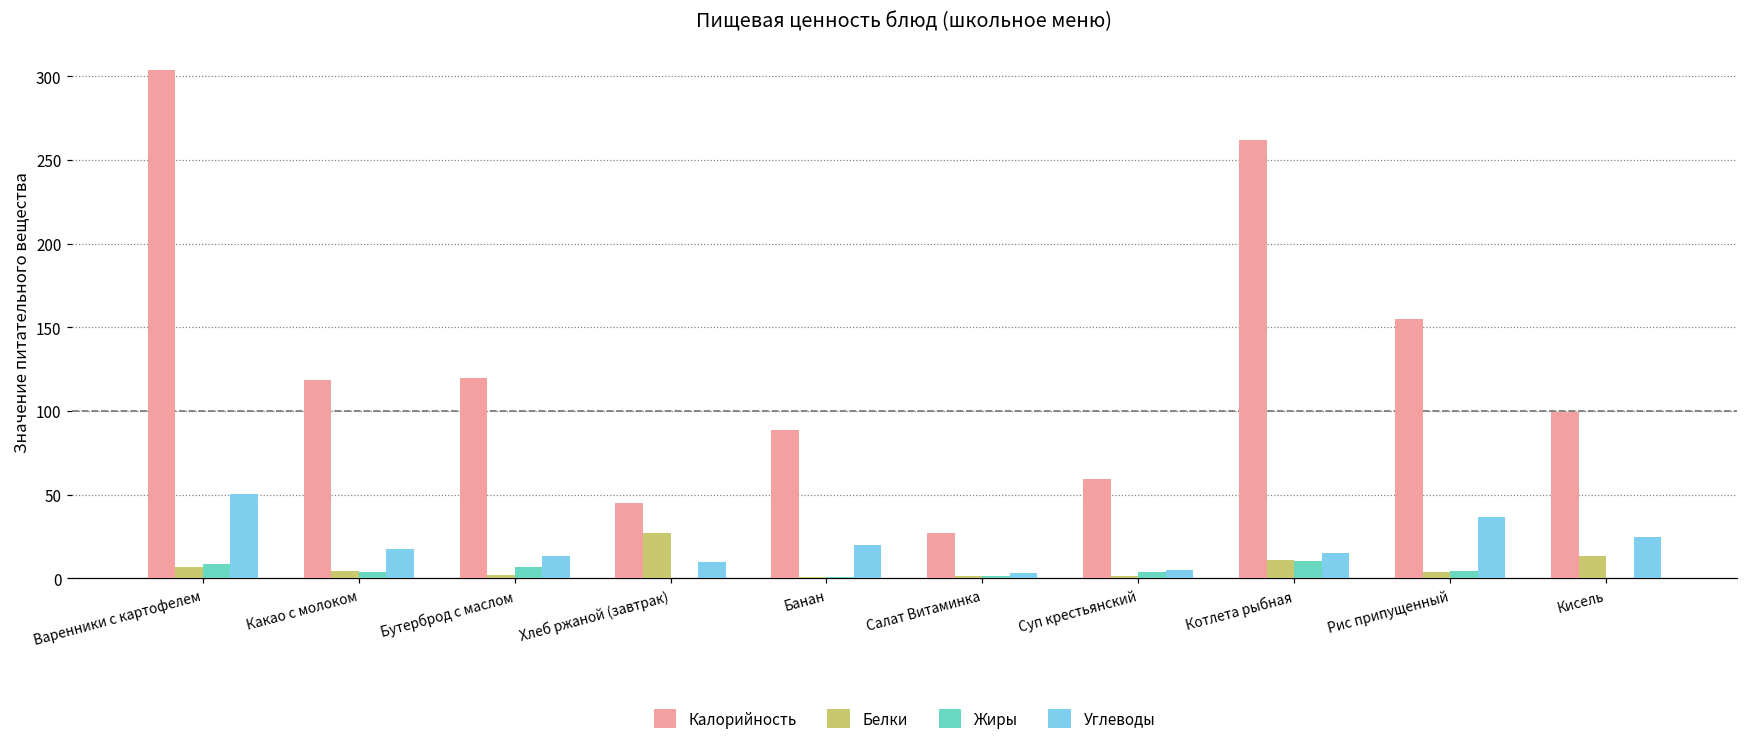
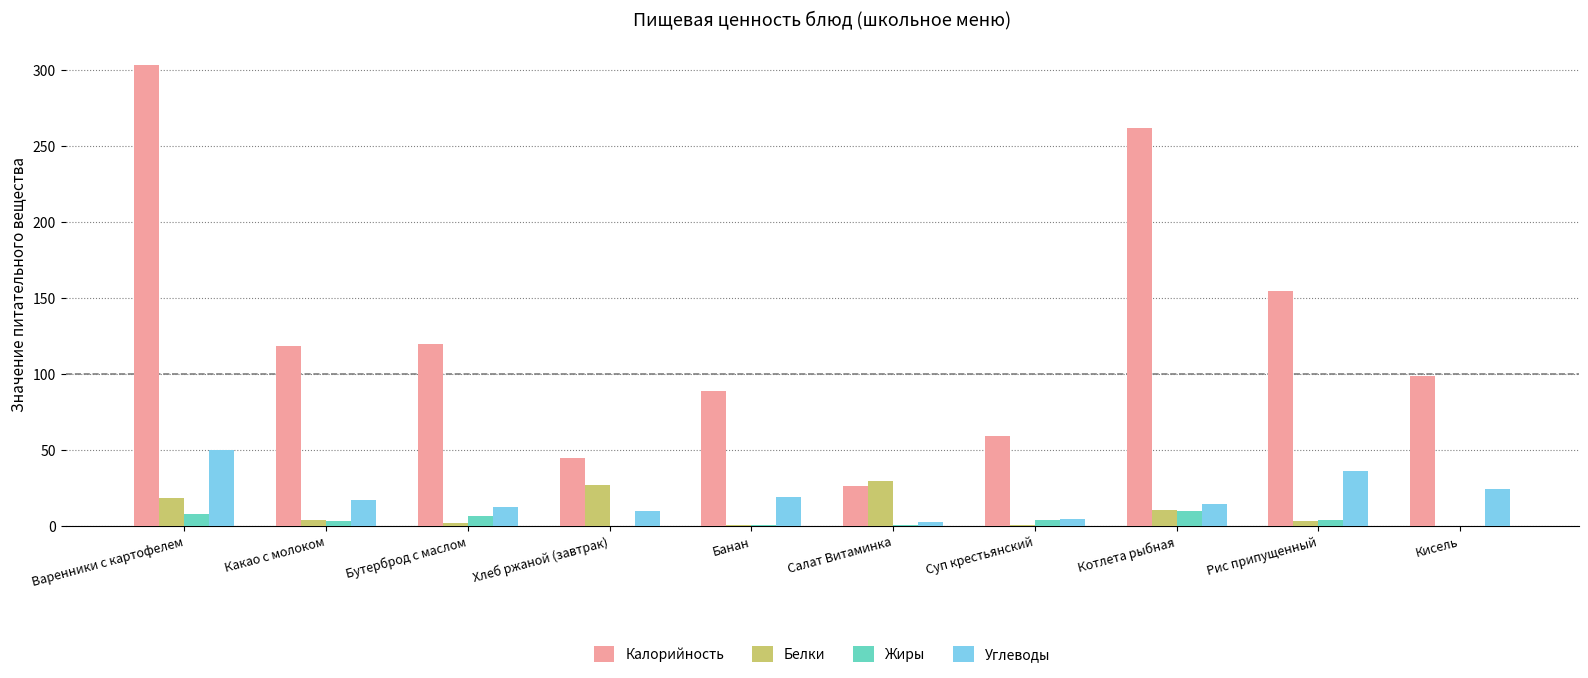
Белки, Варенники с картофелем: 7 -> 18
Белки, Салат Витаминка: 1 -> 30
Белки, Кисель: 13 -> 0
